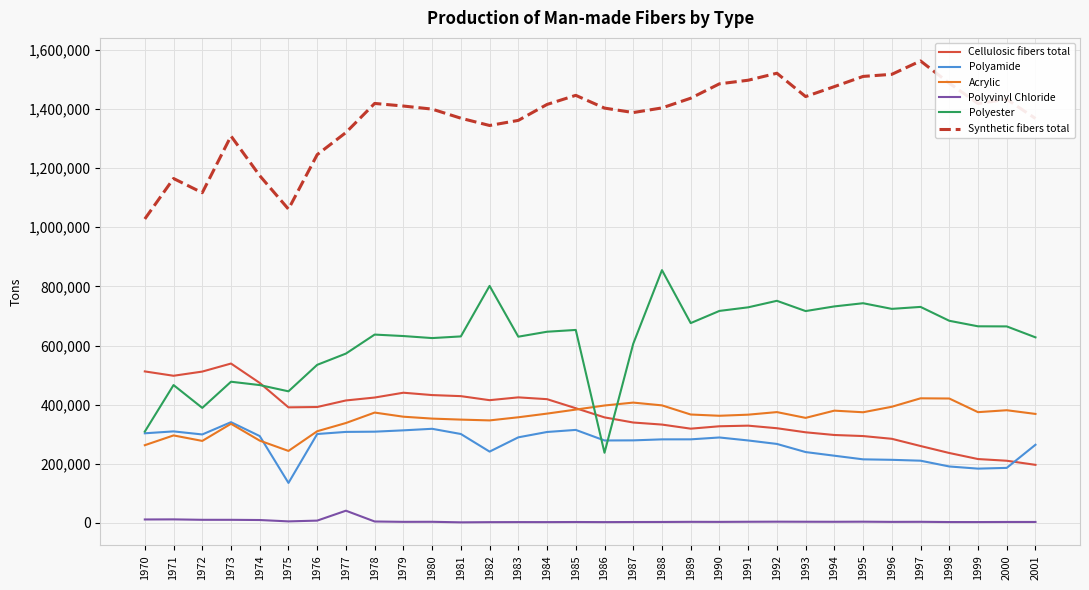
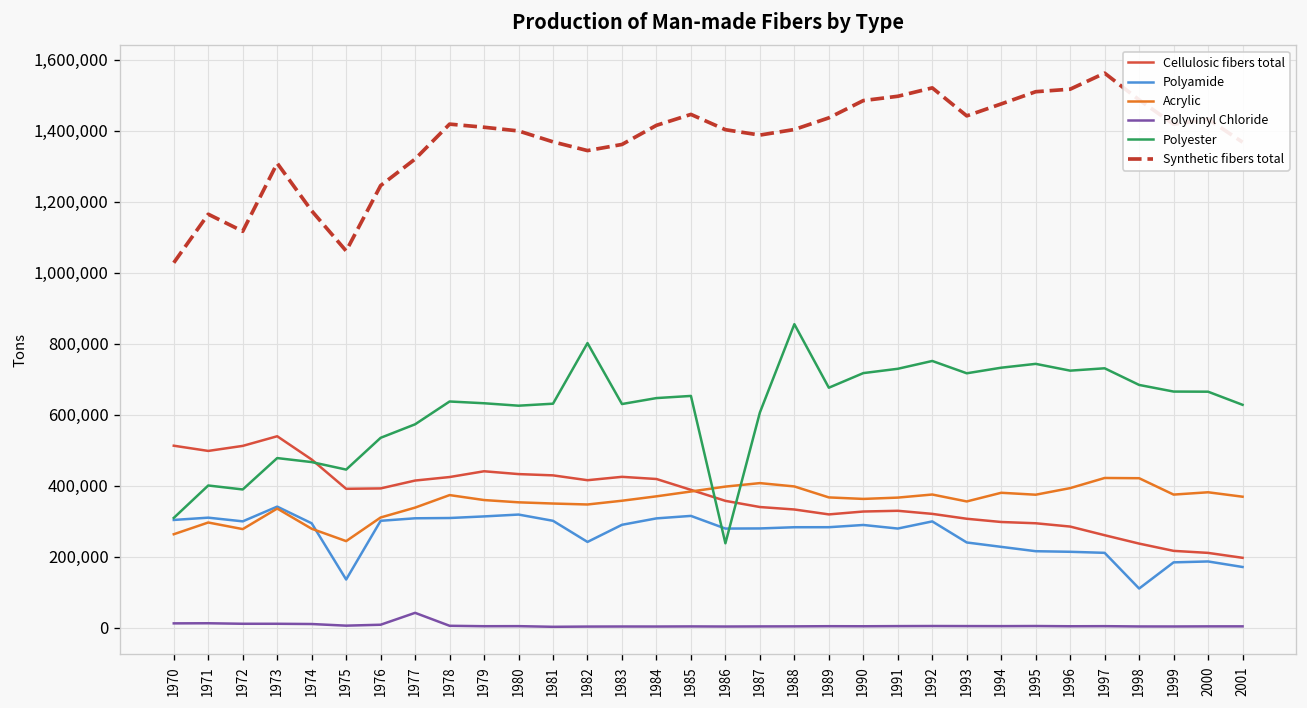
Polyester, 1971: 470,000 -> 400,000
Polyamide, 1992: 270,000 -> 300,000
Polyamide, 1998: 190,000 -> 110,000
Polyamide, 2001: 260,000 -> 170,000
